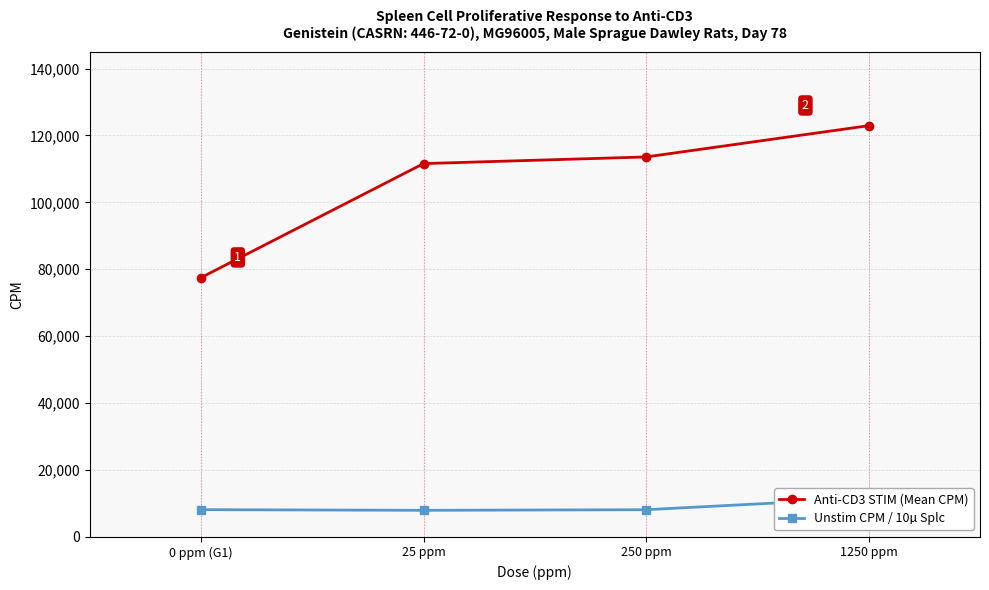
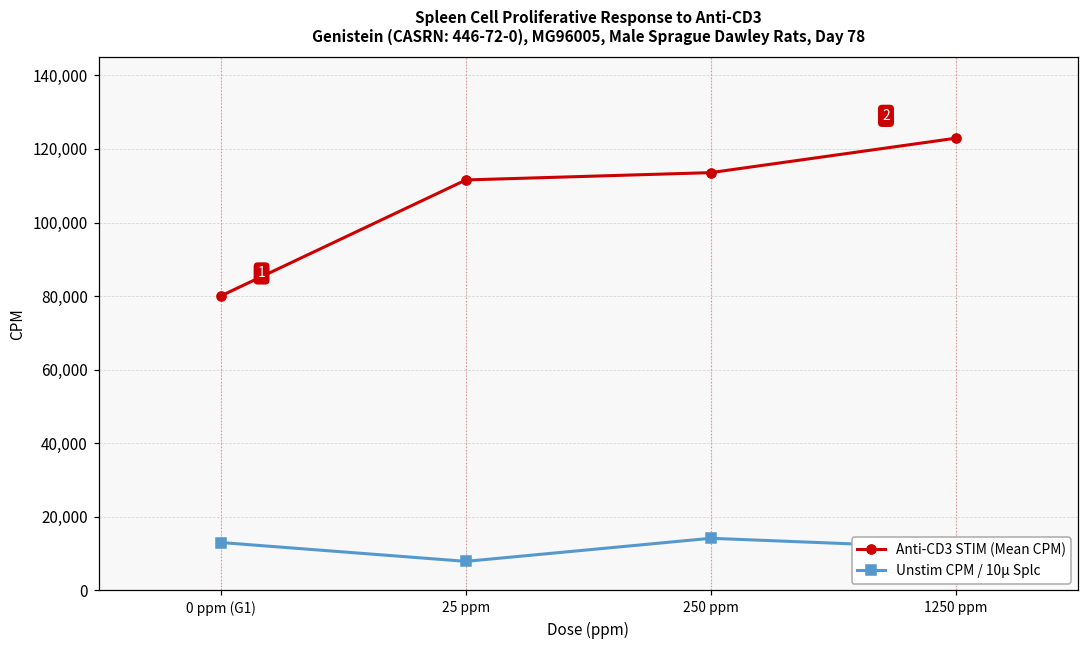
Anti-CD3 STIM (Mean CPM), 0 ppm (G1): 77,000 -> 80,000
Unstim CPM / 10µ Splc, 0 ppm (G1): 8,000 -> 13,000
Unstim CPM / 10µ Splc, 250 ppm: 8,000 -> 14,000
